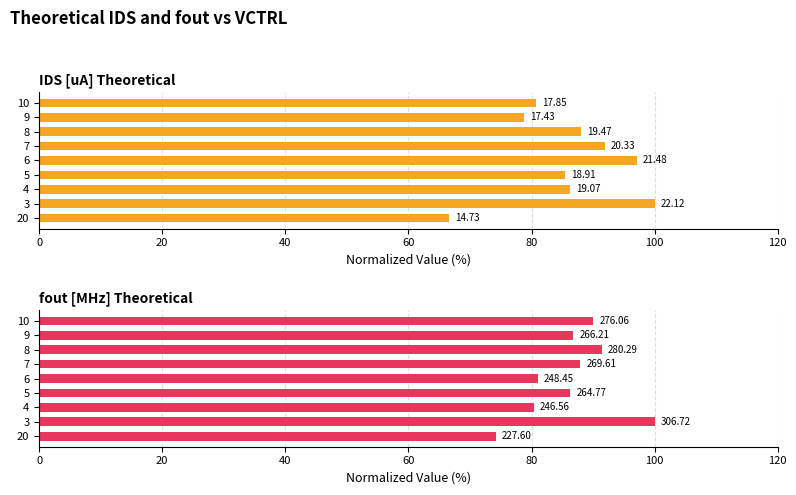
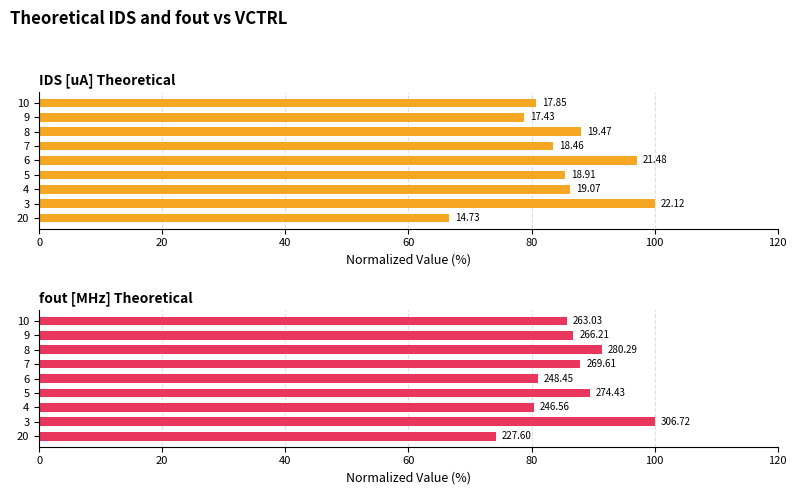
IDS [uA] Theoretical, 7: 20.33 -> 18.46
fout [MHz] Theoretical, 10: 276.06 -> 263.03
fout [MHz] Theoretical, 5: 264.77 -> 274.43
